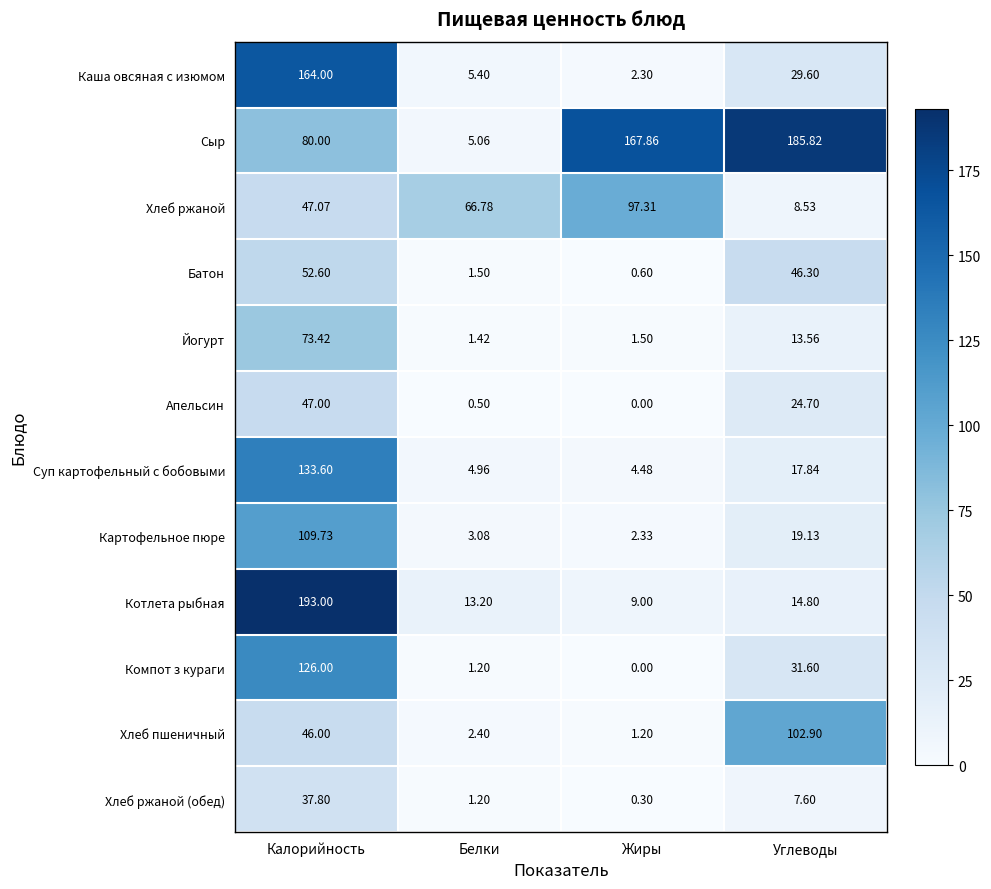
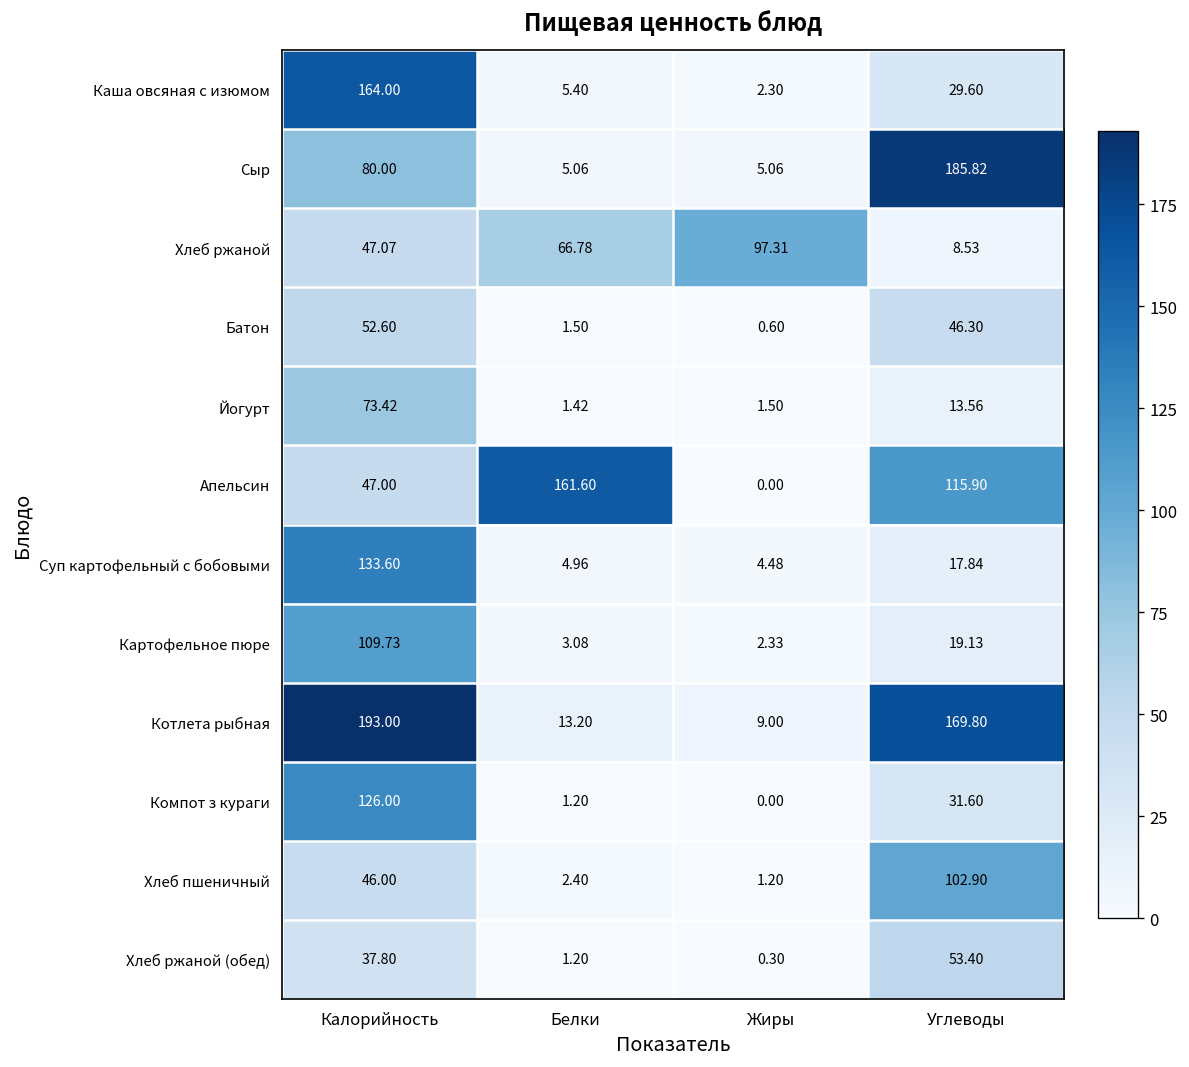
Сыр, Жиры: 167.86 -> 5.06
Апельсин, Белки: 0.50 -> 161.60
Апельсин, Углеводы: 24.70 -> 115.90
Котлета рыбная, Углеводы: 14.80 -> 169.80
Хлеб ржаной (обед), Углеводы: 7.60 -> 53.40
